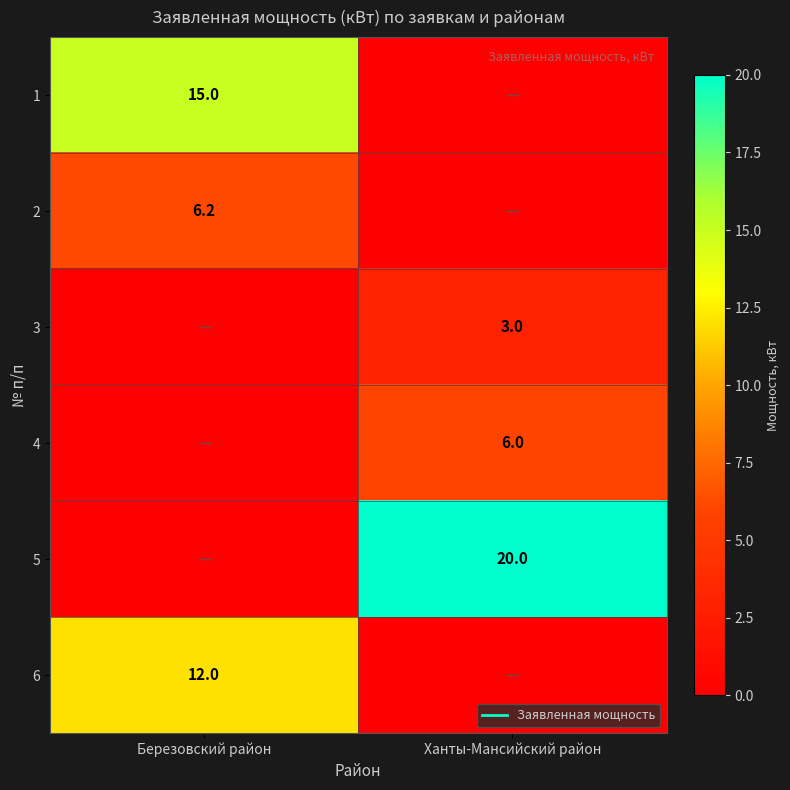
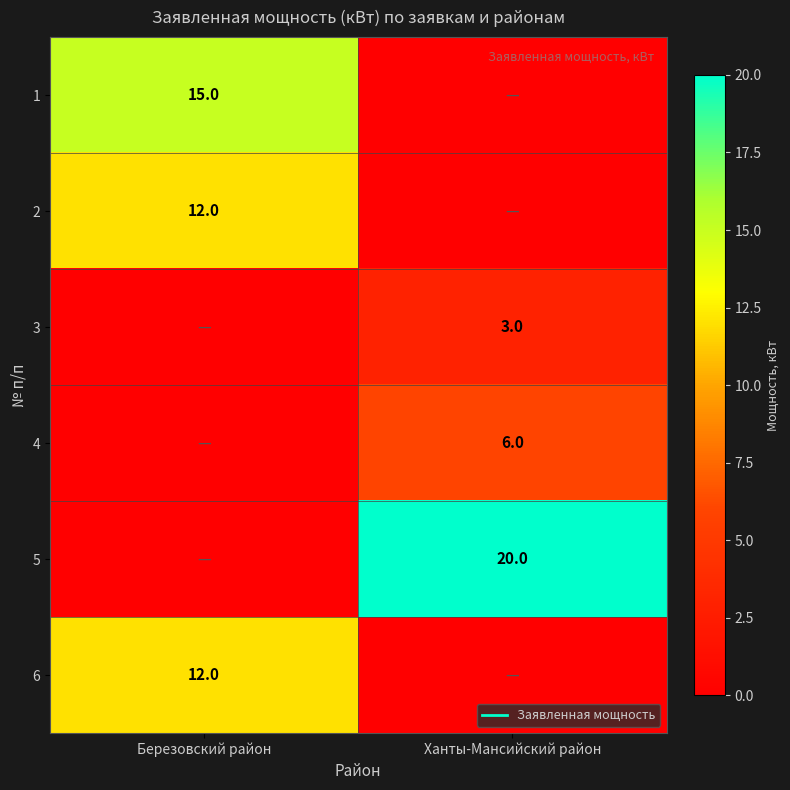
2, Березовский район: 6.2 -> 12.0
